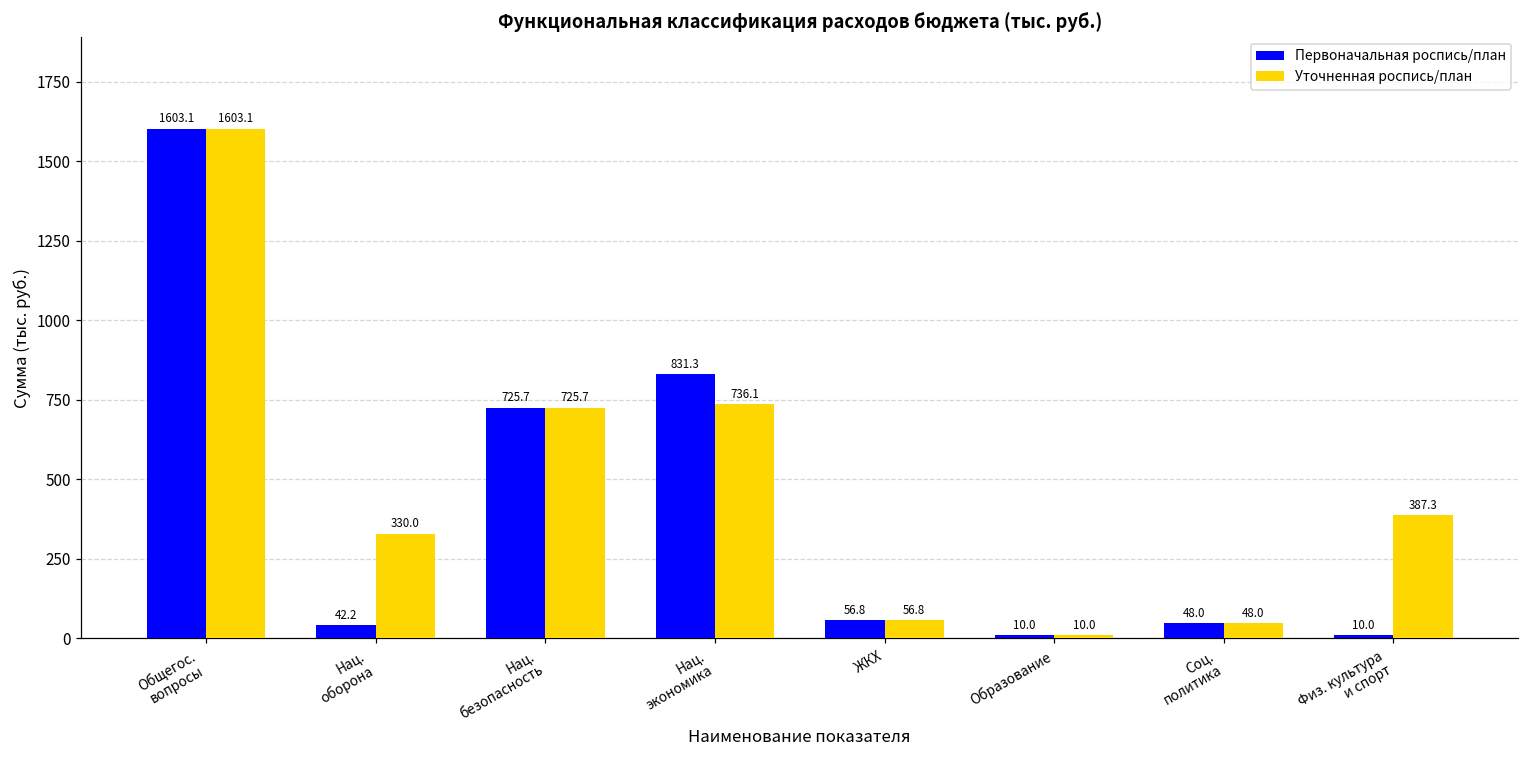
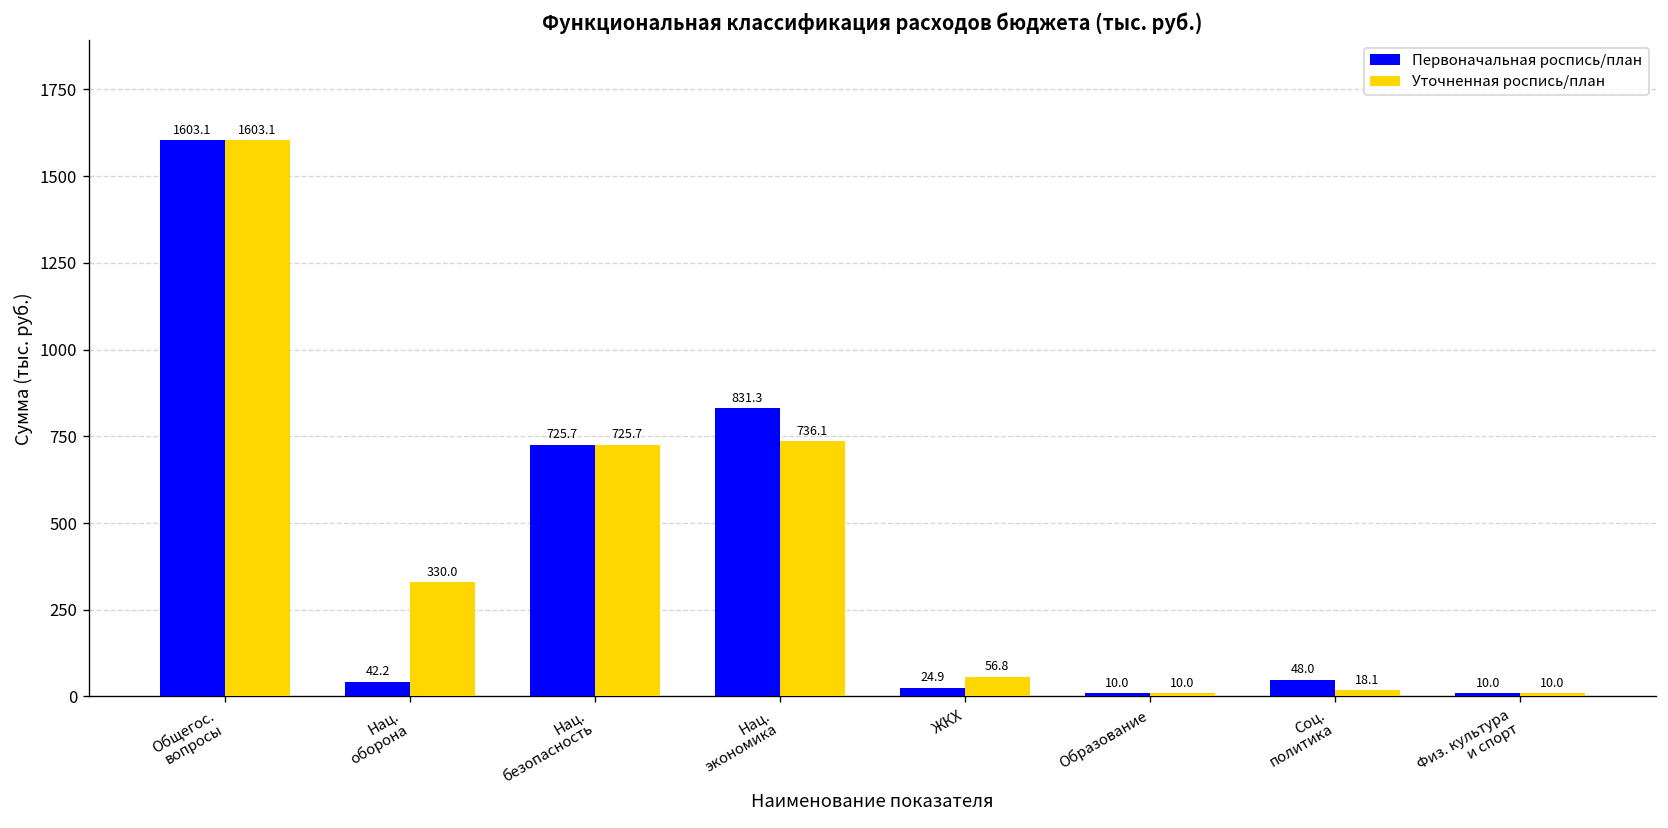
Первоначальная роспись/план, ЖКХ: 56.8 -> 24.9
Уточненная роспись/план, Соц. политика: 48.0 -> 18.1
Уточненная роспись/план, Физ. культура и спорт: 387.3 -> 10.0
